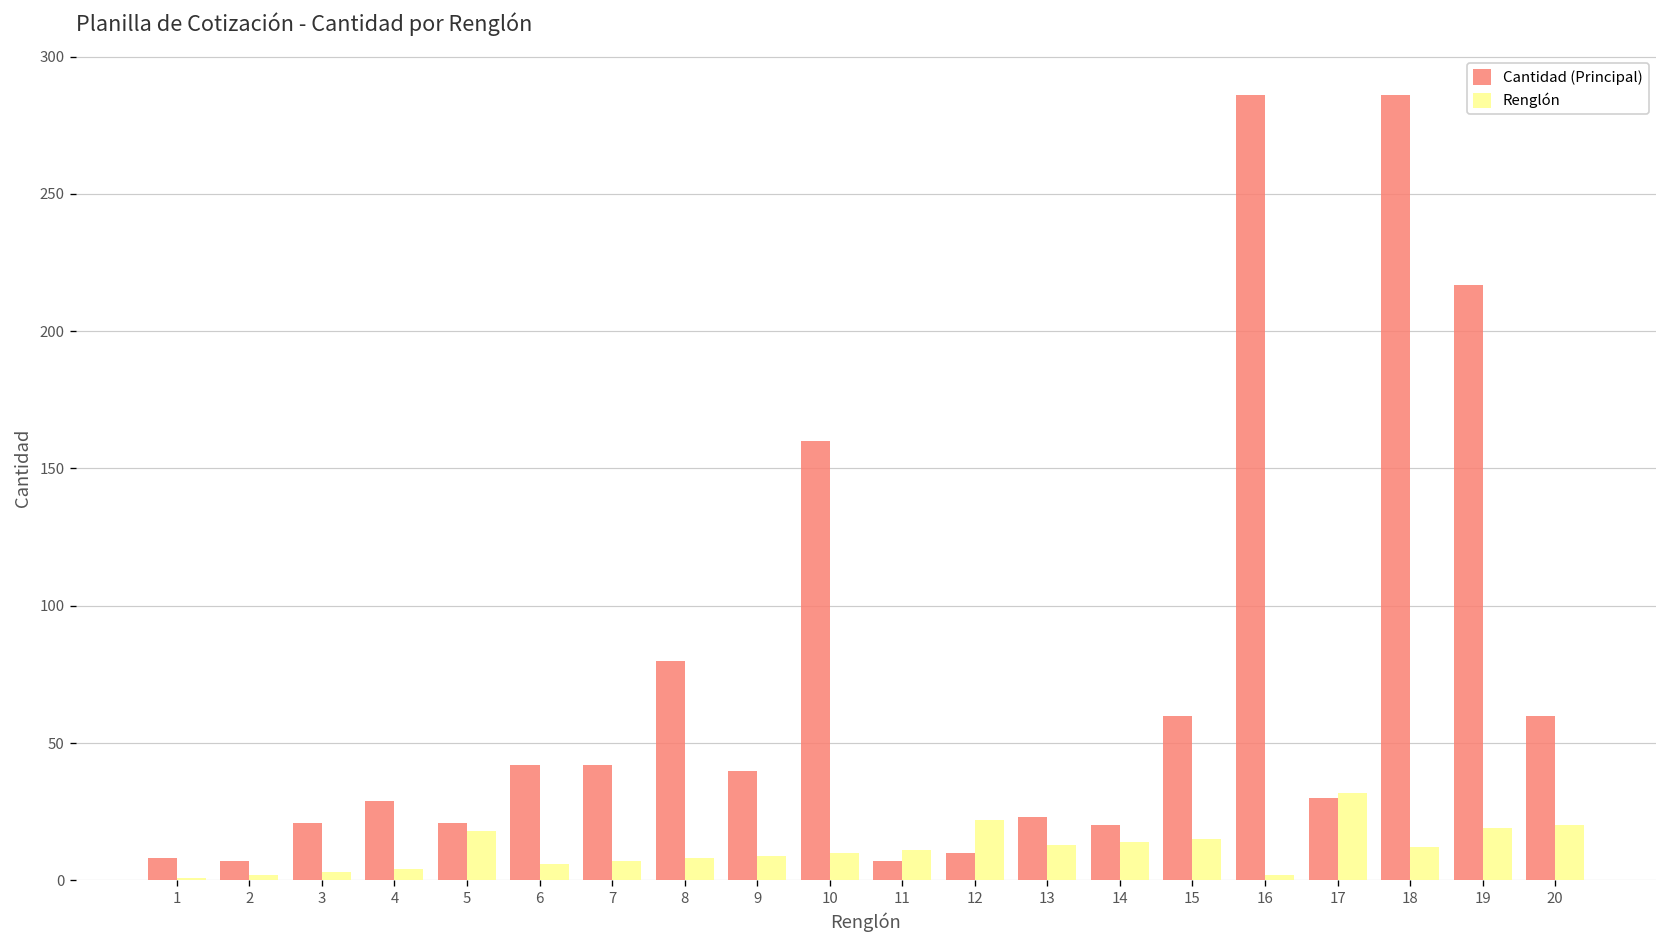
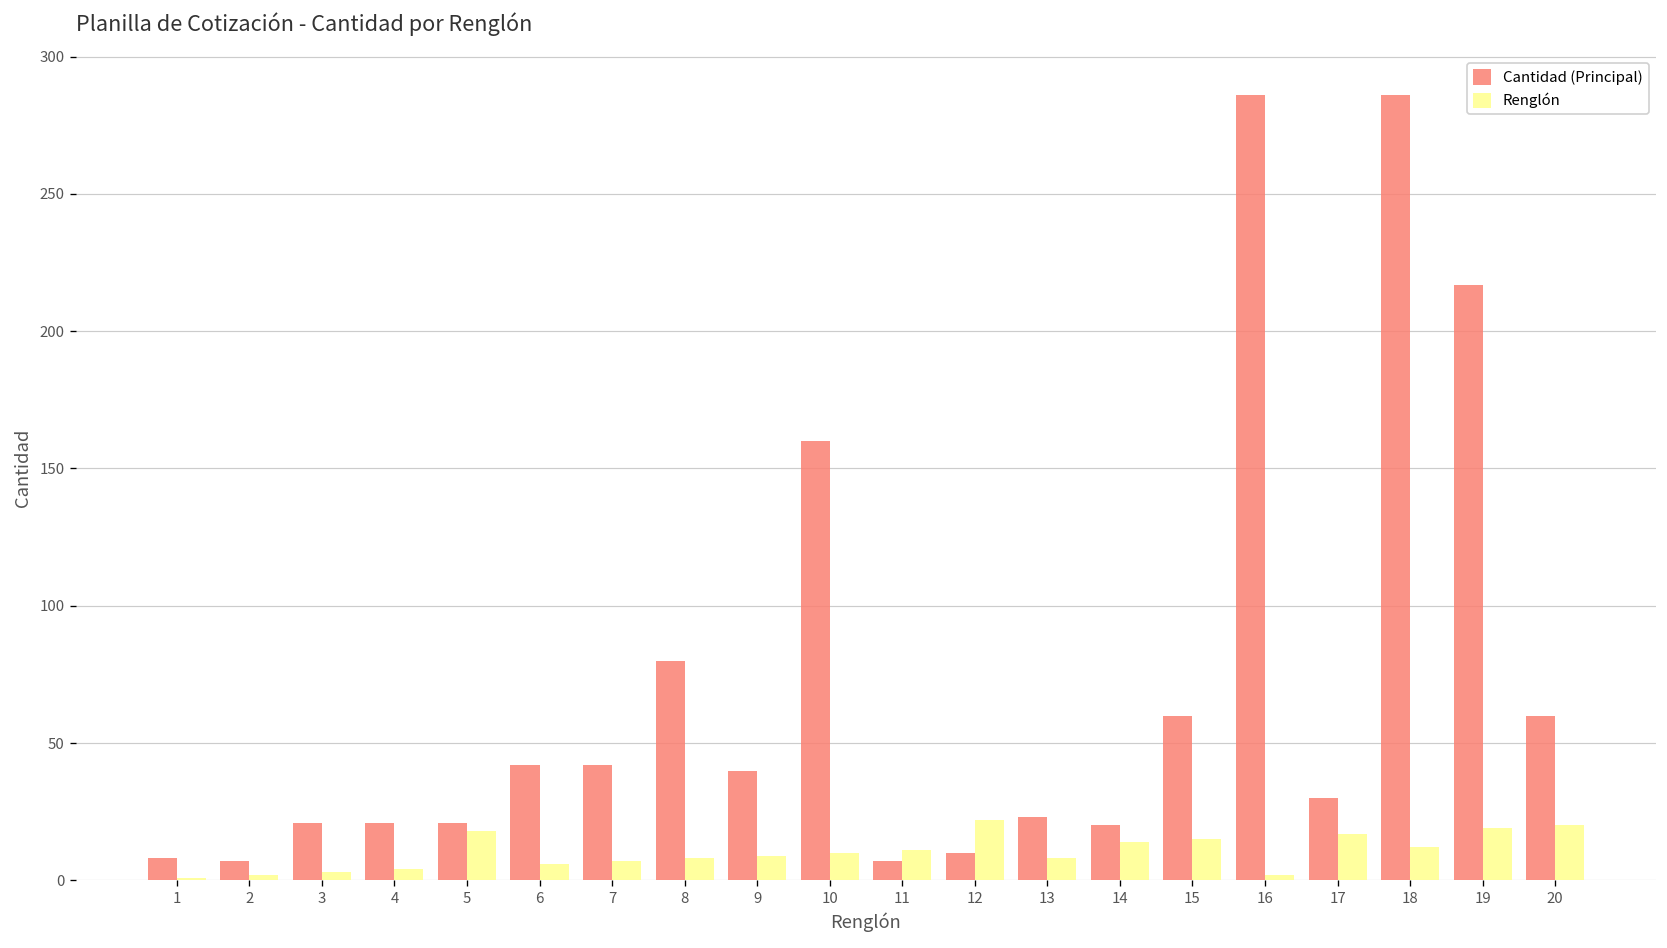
Cantidad (Principal), 4: 29 -> 21
Renglón, 13: 13 -> 8
Renglón, 17: 32 -> 17
